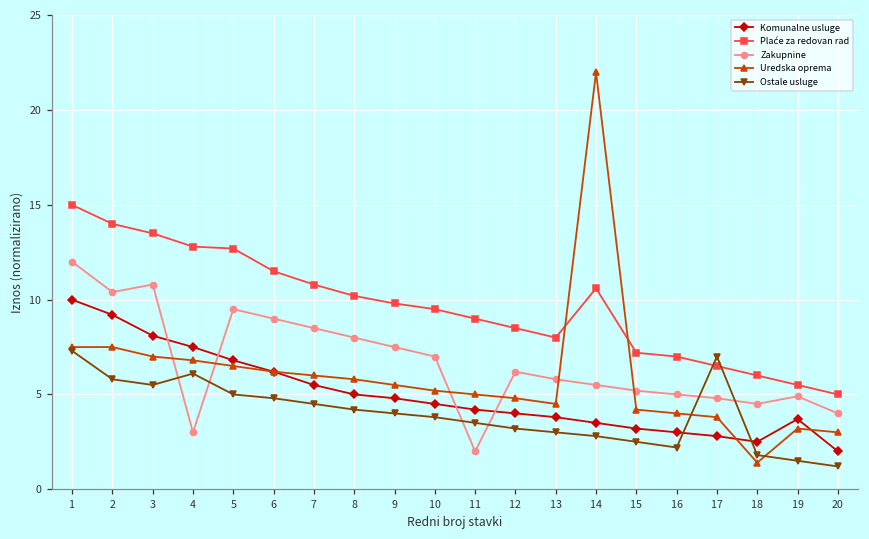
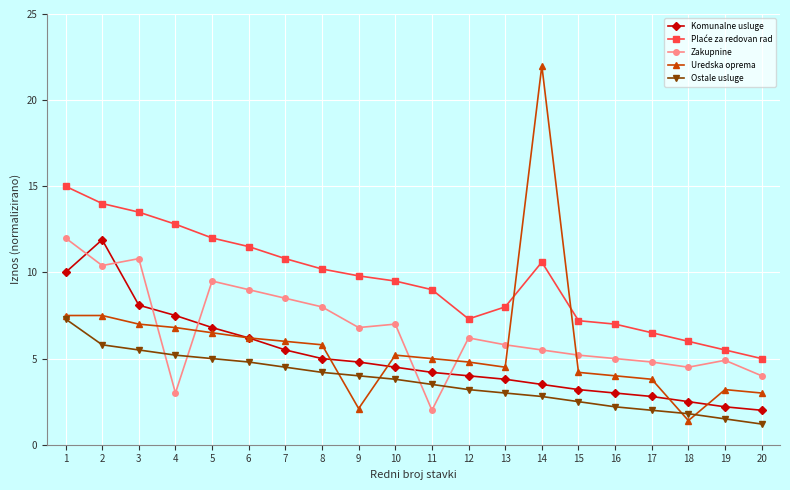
Komunalne usluge, 2: 9.2 -> 11.9
Ostale usluge, 4: 6.1 -> 5.2
Plaće za redovan rad, 5: 12.7 -> 12.0
Zakupnine, 9: 7.5 -> 6.8
Uredska oprema, 9: 5.5 -> 2.1
Plaće za redovan rad, 12: 8.5 -> 7.3
Ostale usluge, 17: 7 -> 2
Komunalne usluge, 19: 3.7 -> 2.2
